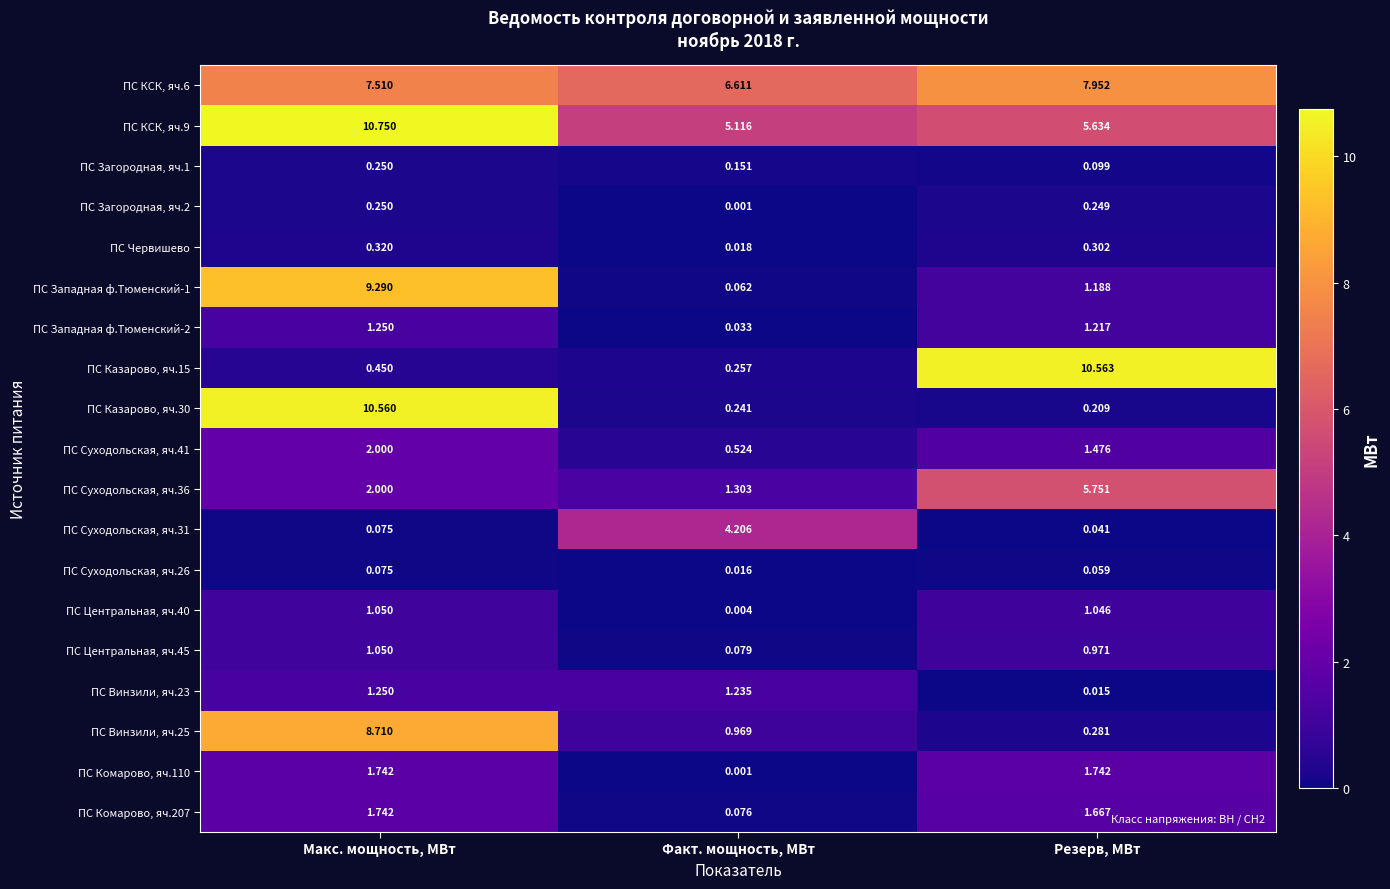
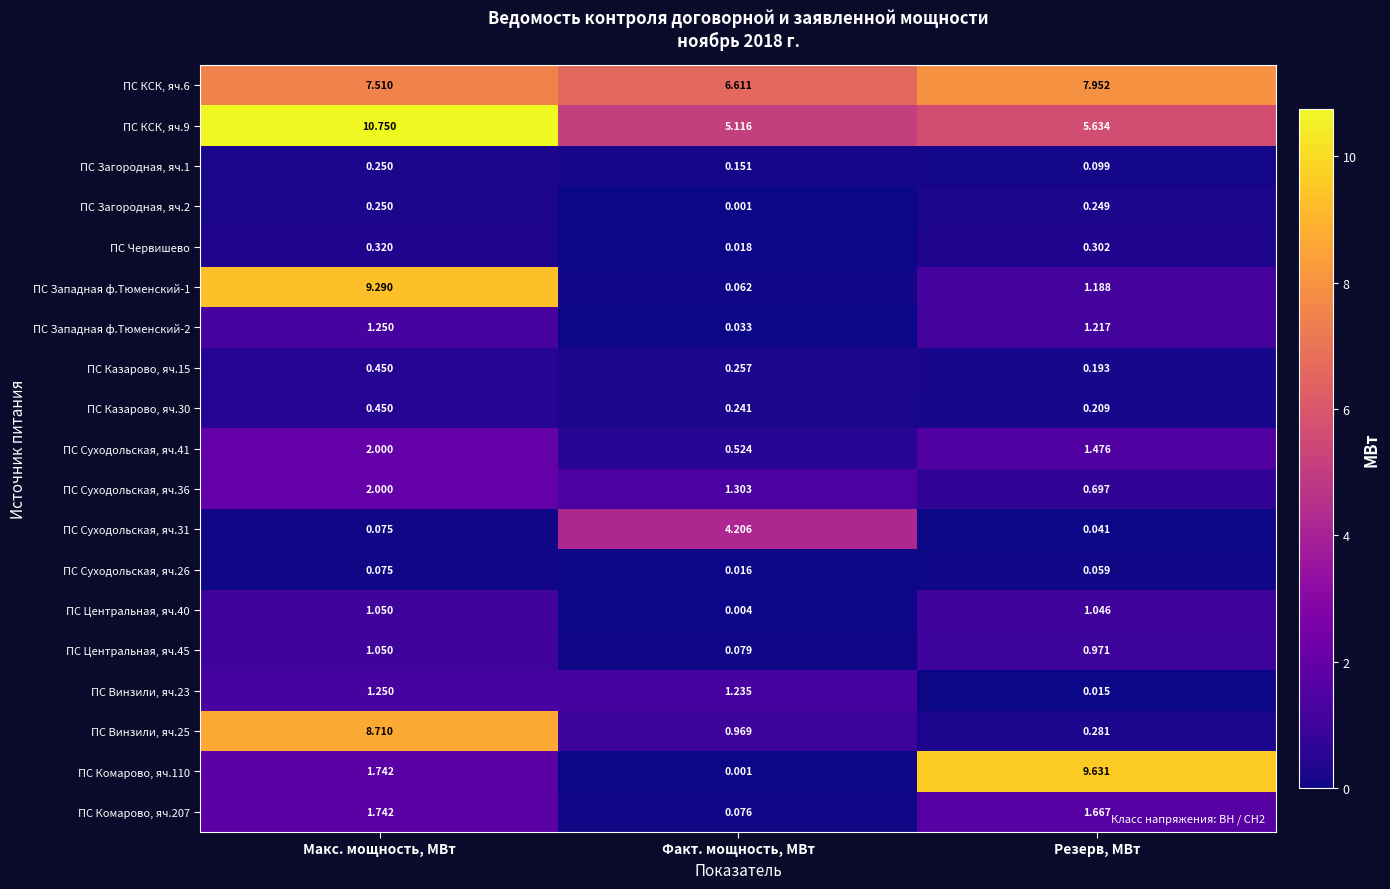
ПС Казарово, яч.15, Резерв, МВт: 10.563 -> 0.193
ПС Казарово, яч.30, Макс. мощность, МВт: 10.560 -> 0.450
ПС Суходольская, яч.36, Резерв, МВт: 5.751 -> 0.697
ПС Комарово, яч.110, Резерв, МВт: 1.742 -> 9.631
